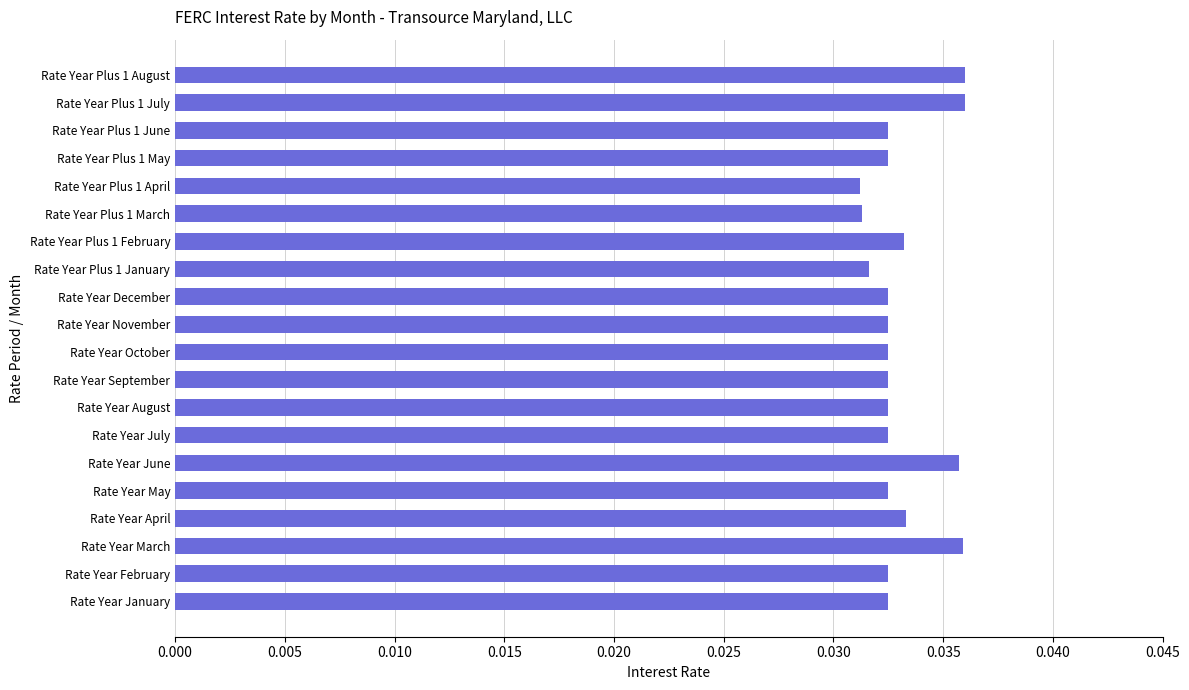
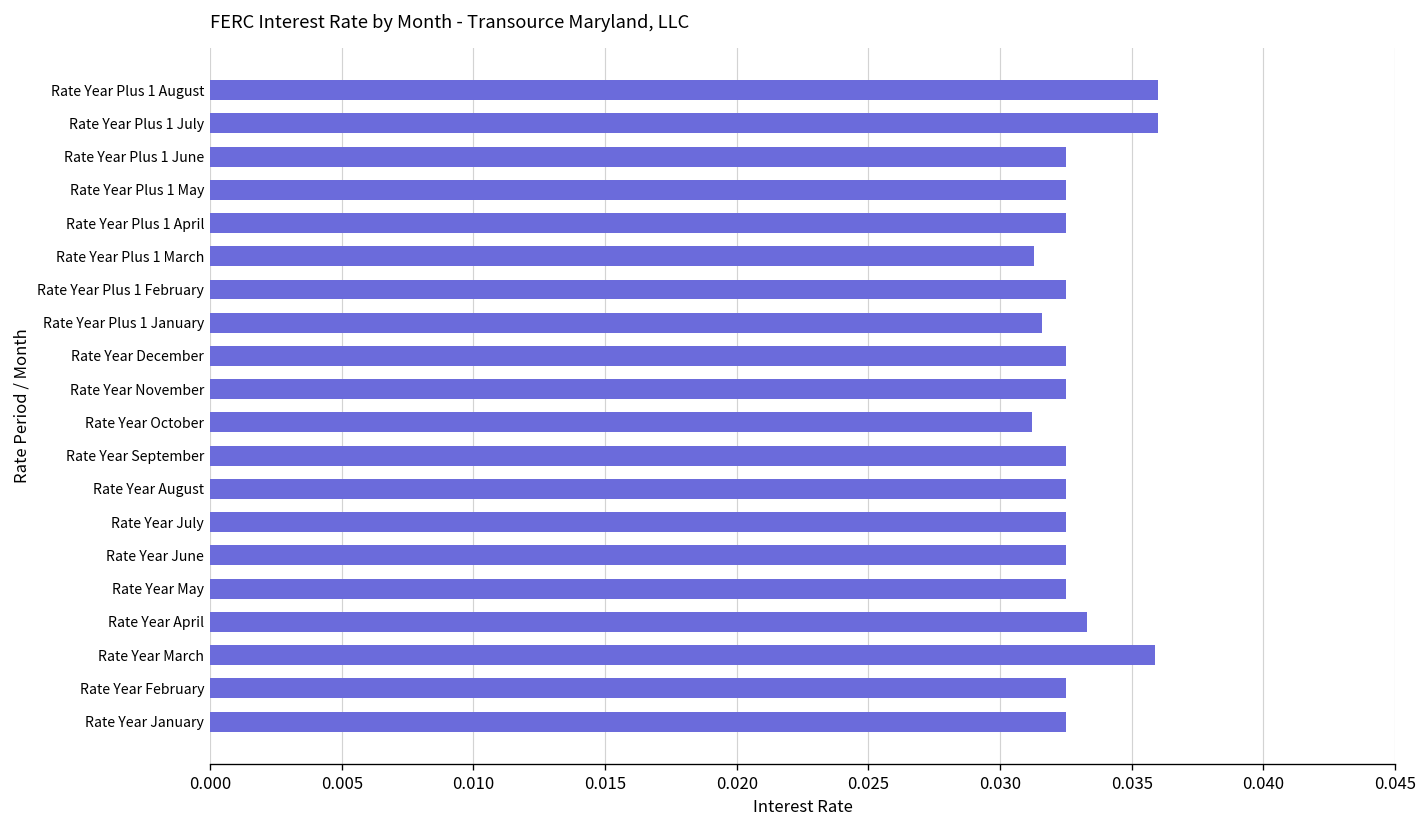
Rate Year Plus 1 April: 0.0312 -> 0.0325
Rate Year Plus 1 February: 0.0332 -> 0.0325
Rate Year October: 0.0325 -> 0.0312
Rate Year June: 0.0357 -> 0.0325
